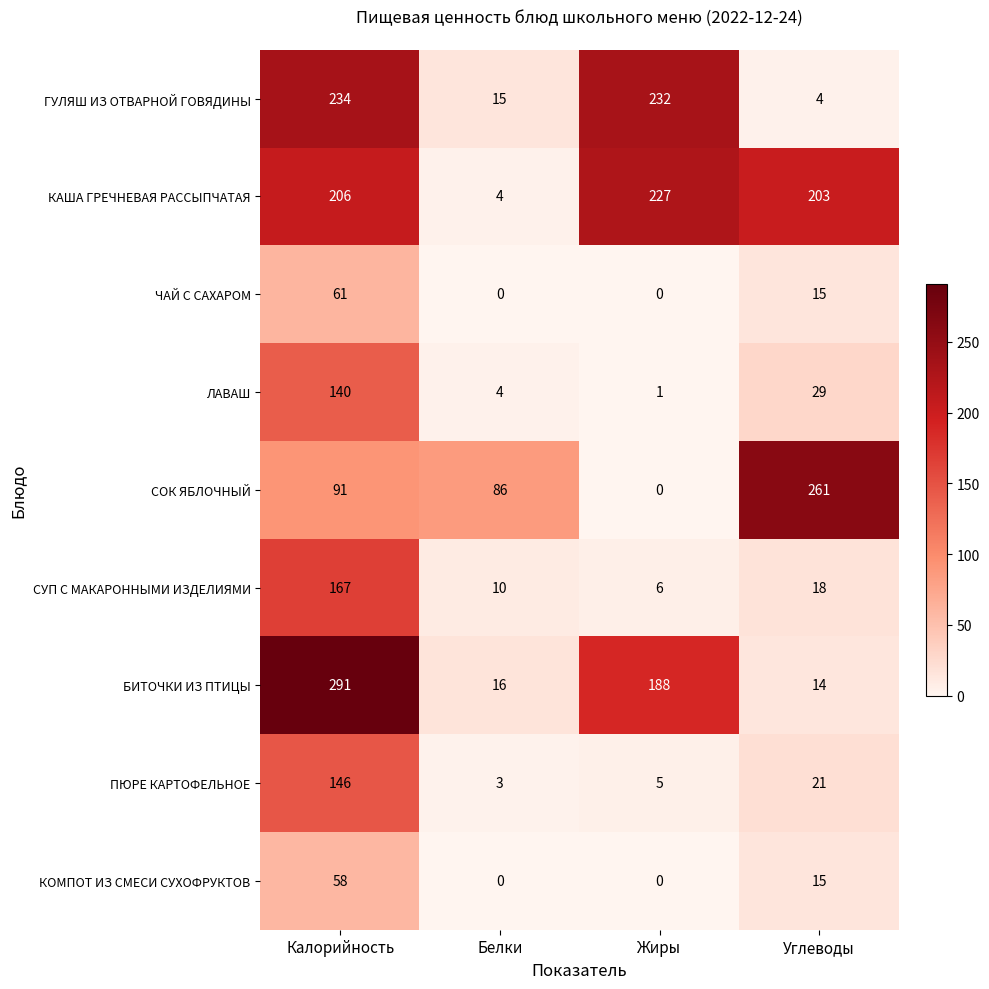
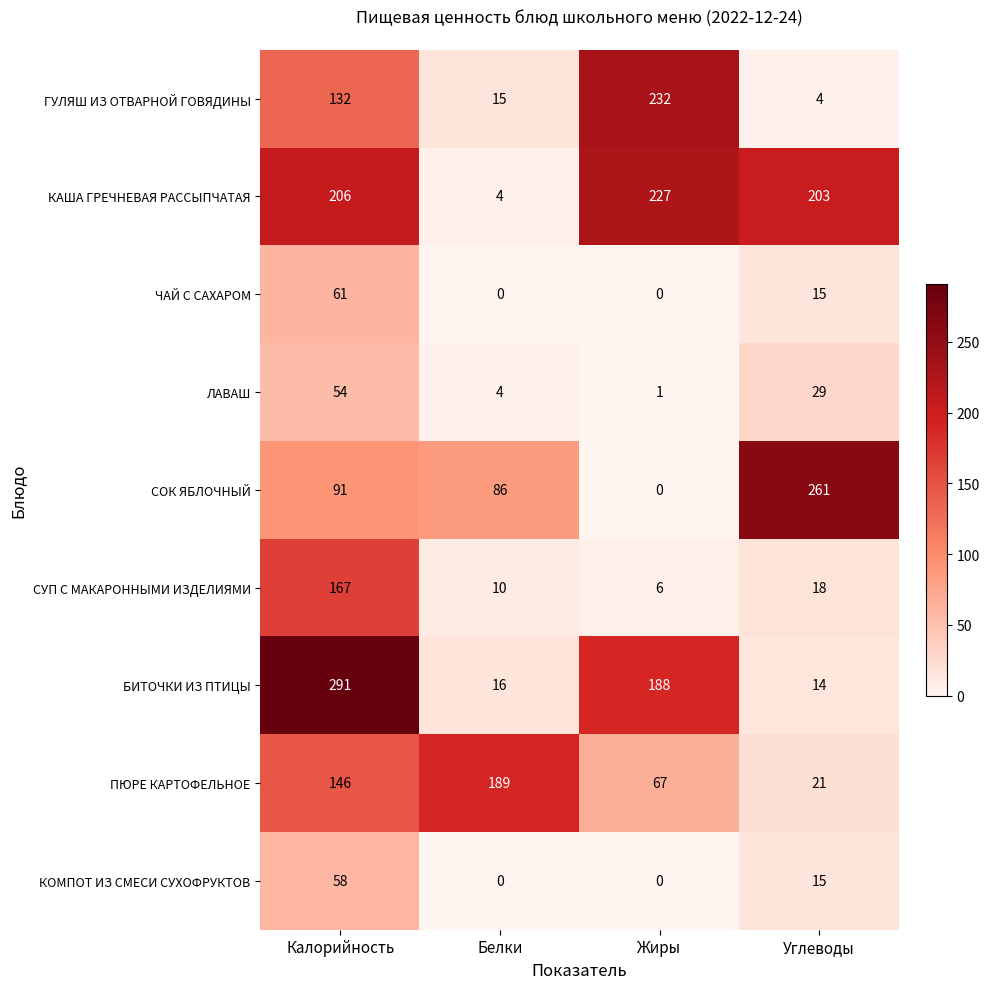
ГУЛЯШ ИЗ ОТВАРНОЙ ГОВЯДИНЫ, Калорийность: 234 -> 132
ЛАВАШ, Калорийность: 140 -> 54
ПЮРЕ КАРТОФЕЛЬНОЕ, Белки: 3 -> 189
ПЮРЕ КАРТОФЕЛЬНОЕ, Жиры: 5 -> 67
